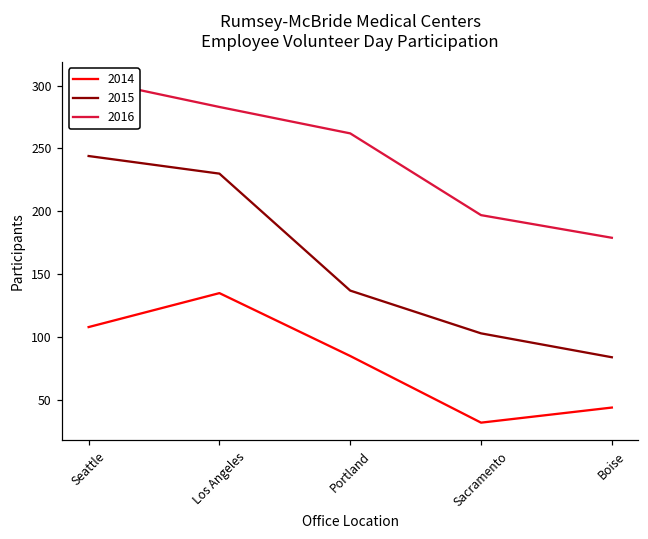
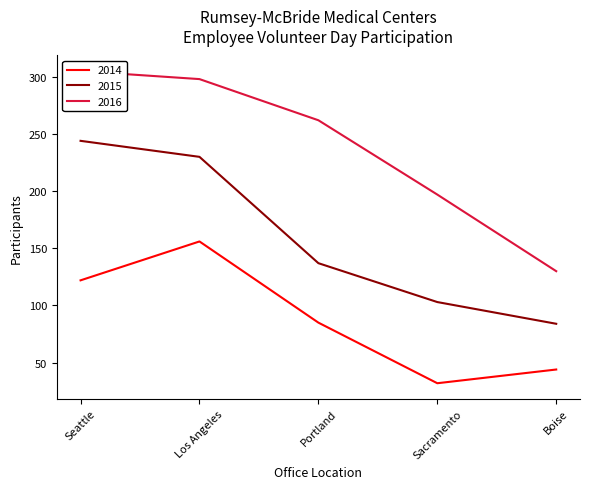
2014, Seattle: 108 -> 122
2014, Los Angeles: 135 -> 156
2016, Los Angeles: 283 -> 298
2016, Boise: 179 -> 130
